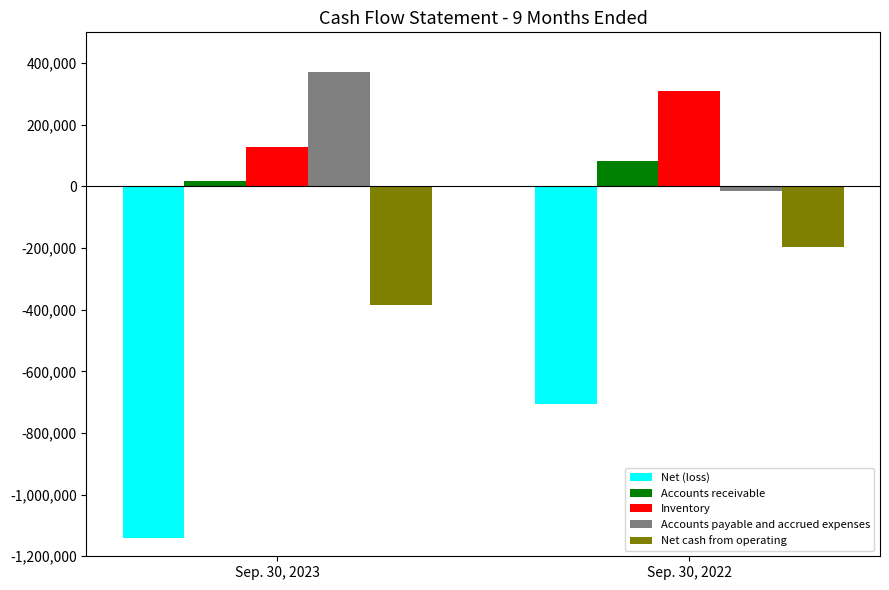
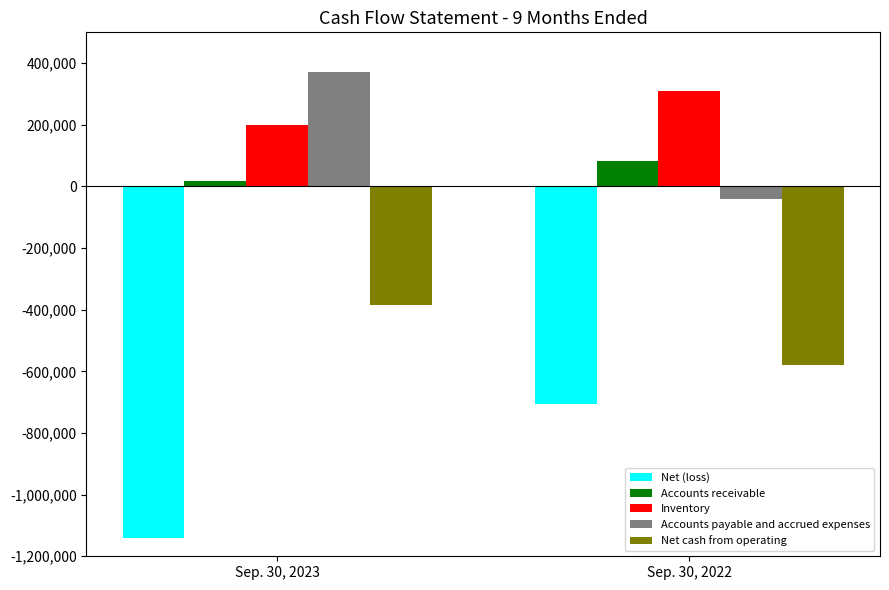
Inventory, Sep. 30, 2023: 130,000 -> 200,000
Accounts payable and accrued expenses, Sep. 30, 2022: -10,000 -> -40,000
Net cash from operating, Sep. 30, 2022: -200,000 -> -580,000
